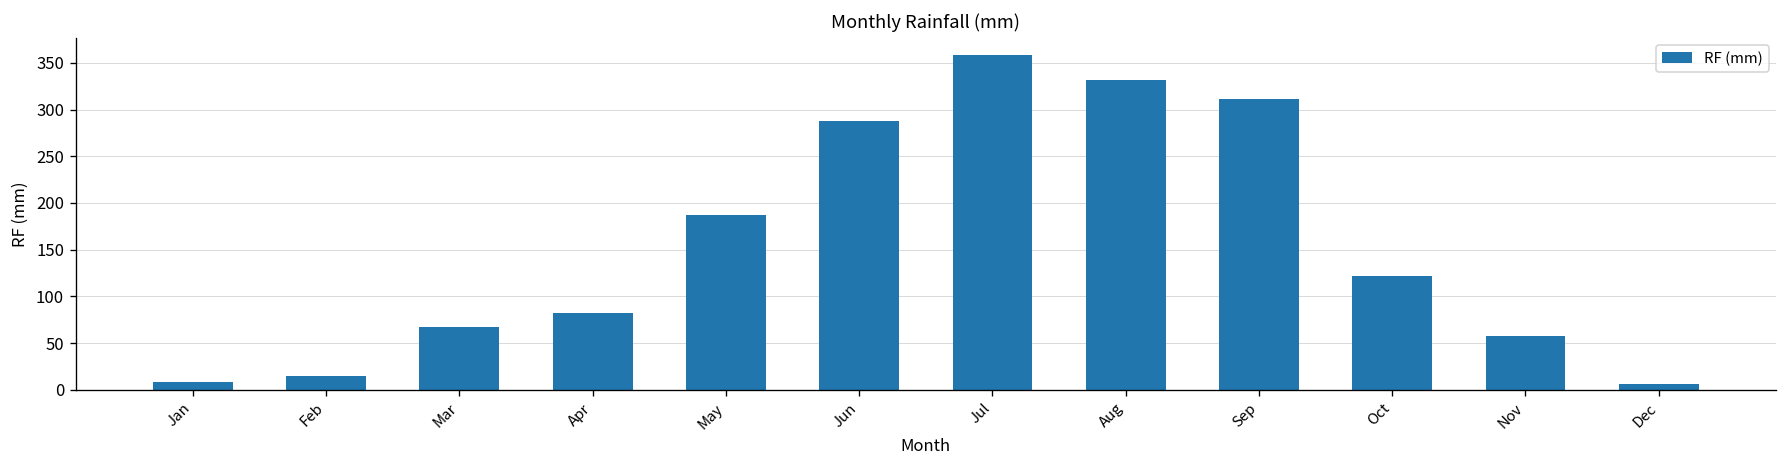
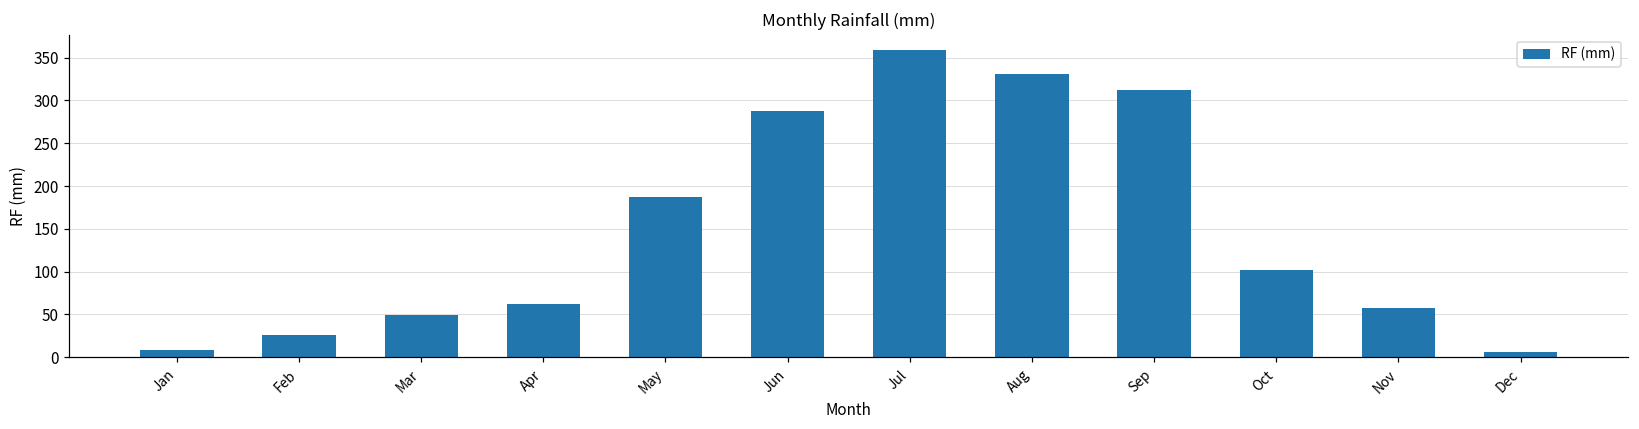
Feb: 10 -> 30
Mar: 70 -> 50
Apr: 80 -> 60
Oct: 120 -> 100
